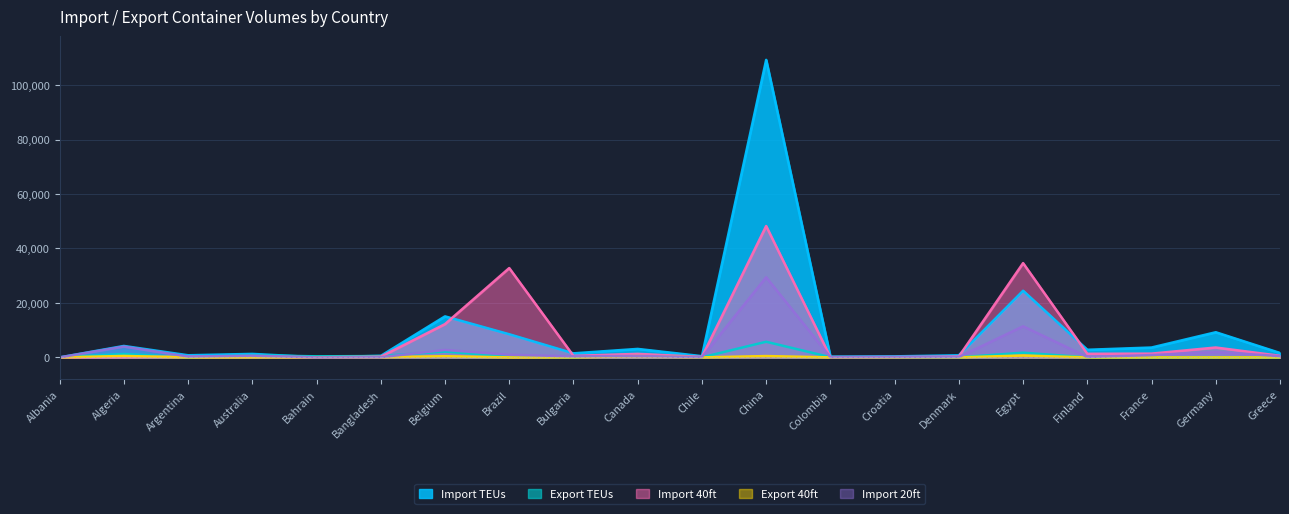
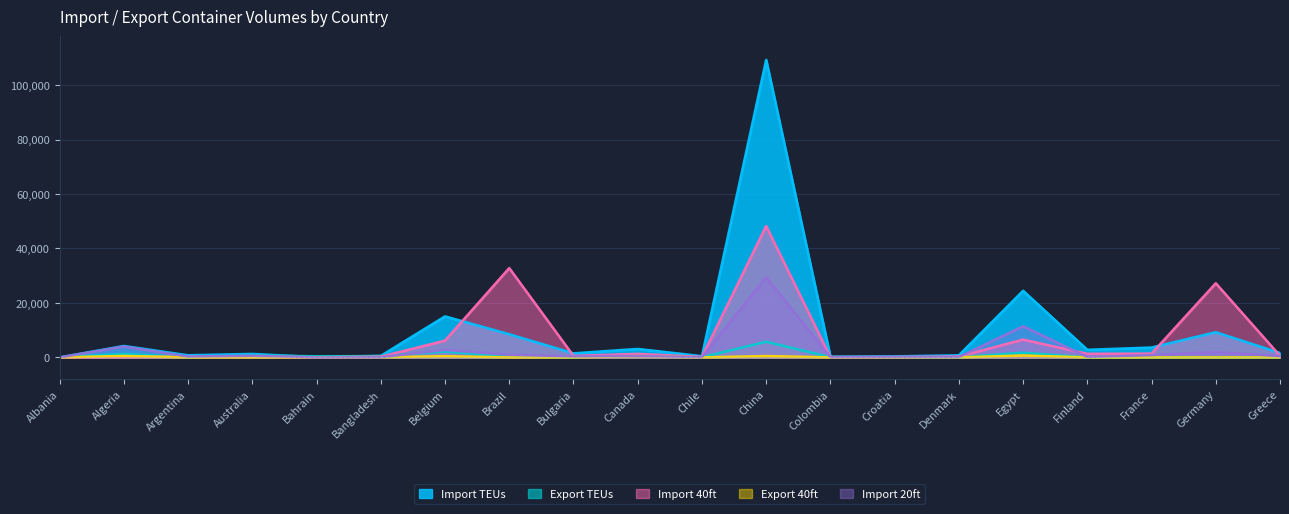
Import 40ft, Belgium: 12,000 -> 6,000
Import 40ft, Egypt: 35,000 -> 7,000
Import 40ft, Germany: 4,000 -> 27,000
